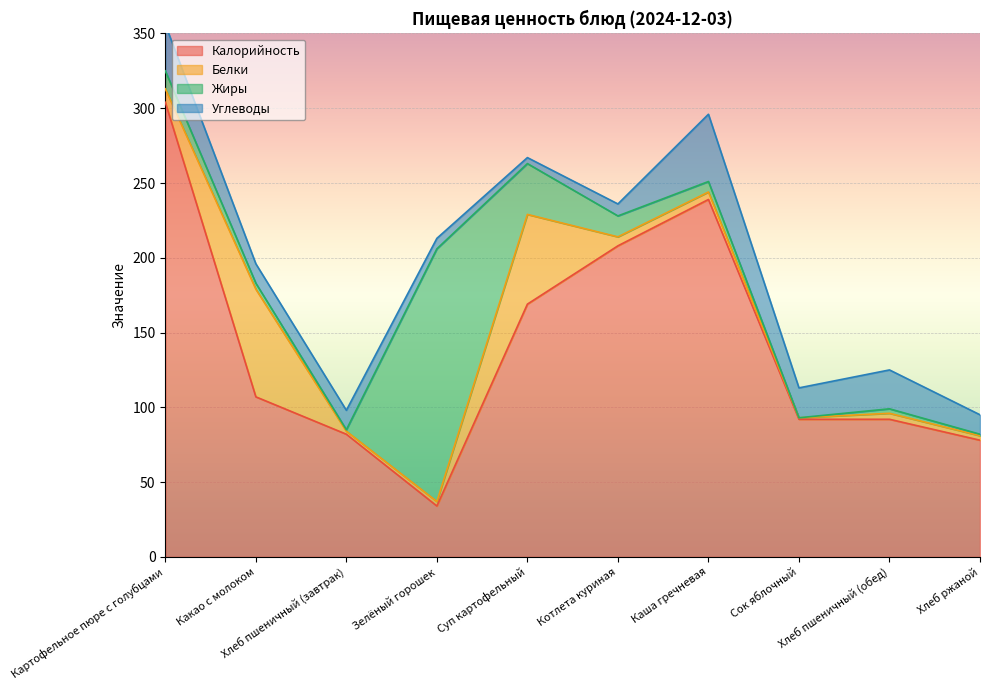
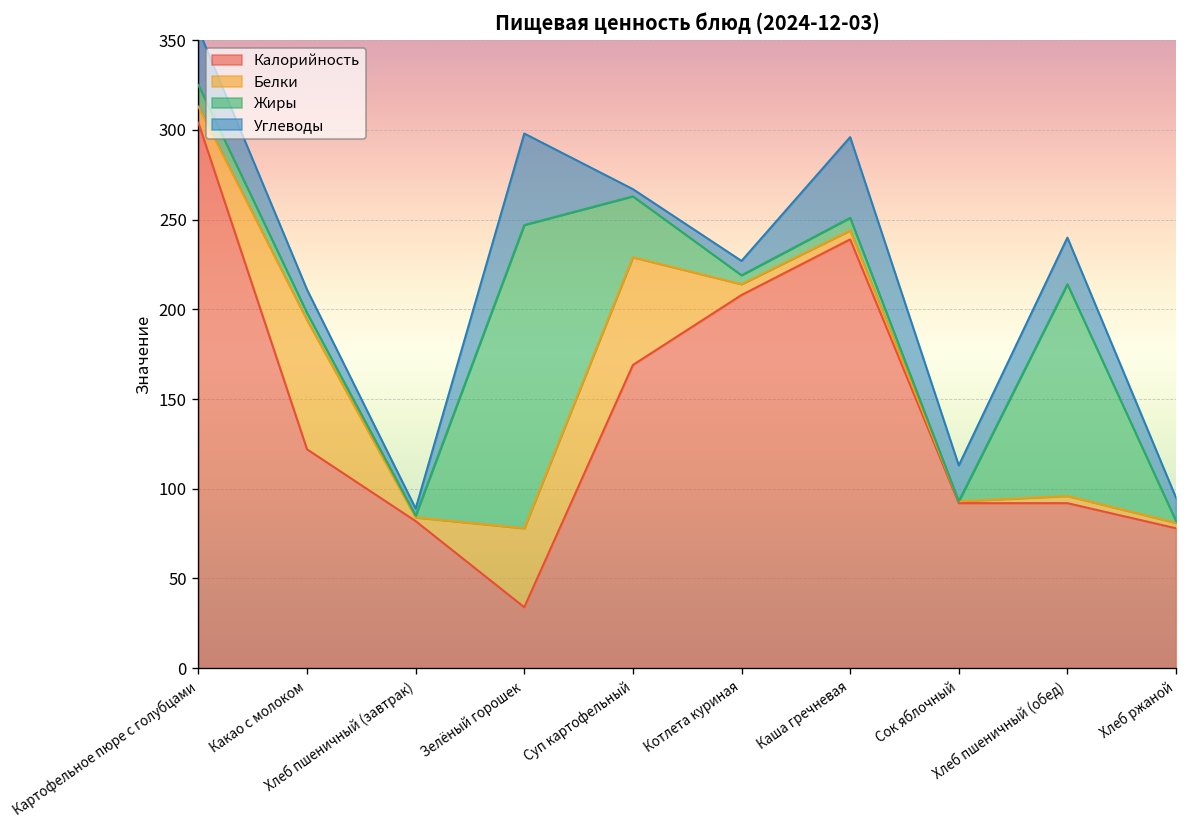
Калорийность, Какао с молоком: 107 -> 122
Углеводы, Хлеб пшеничный (завтрак): 13 -> 4
Белки, Зелёный горошек: 3 -> 44
Углеводы, Зелёный горошек: 7 -> 51
Жиры, Котлета куриная: 14 -> 5
Жиры, Хлеб пшеничный (обед): 3 -> 118
